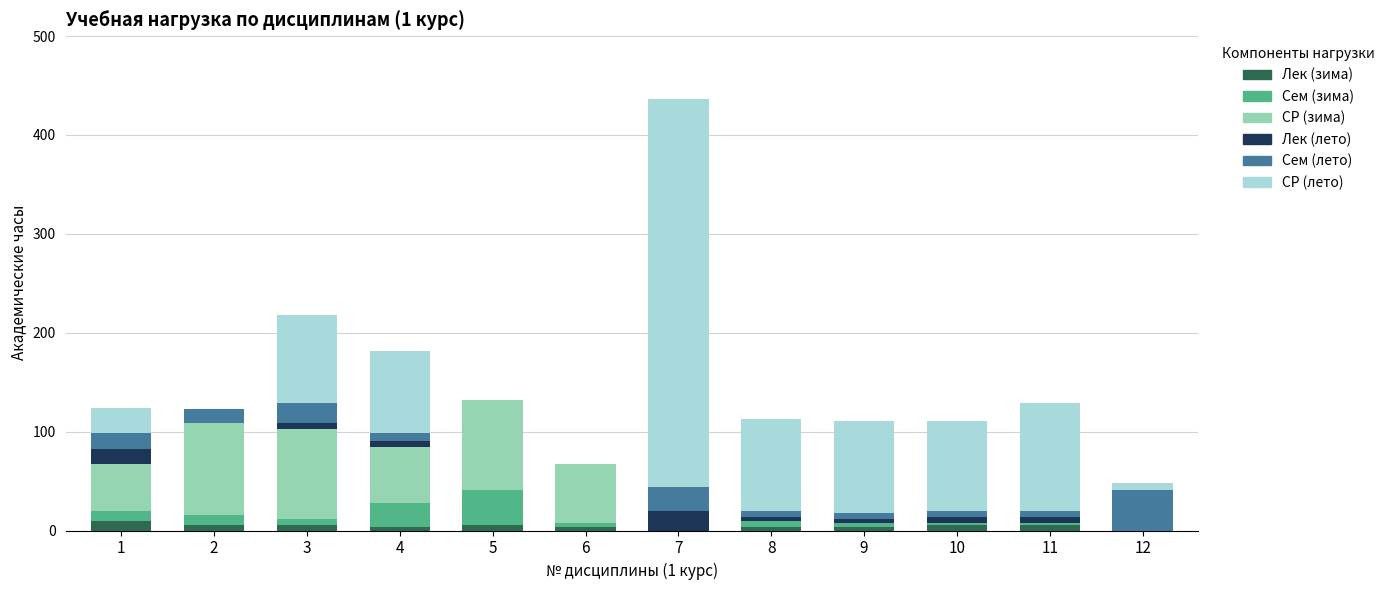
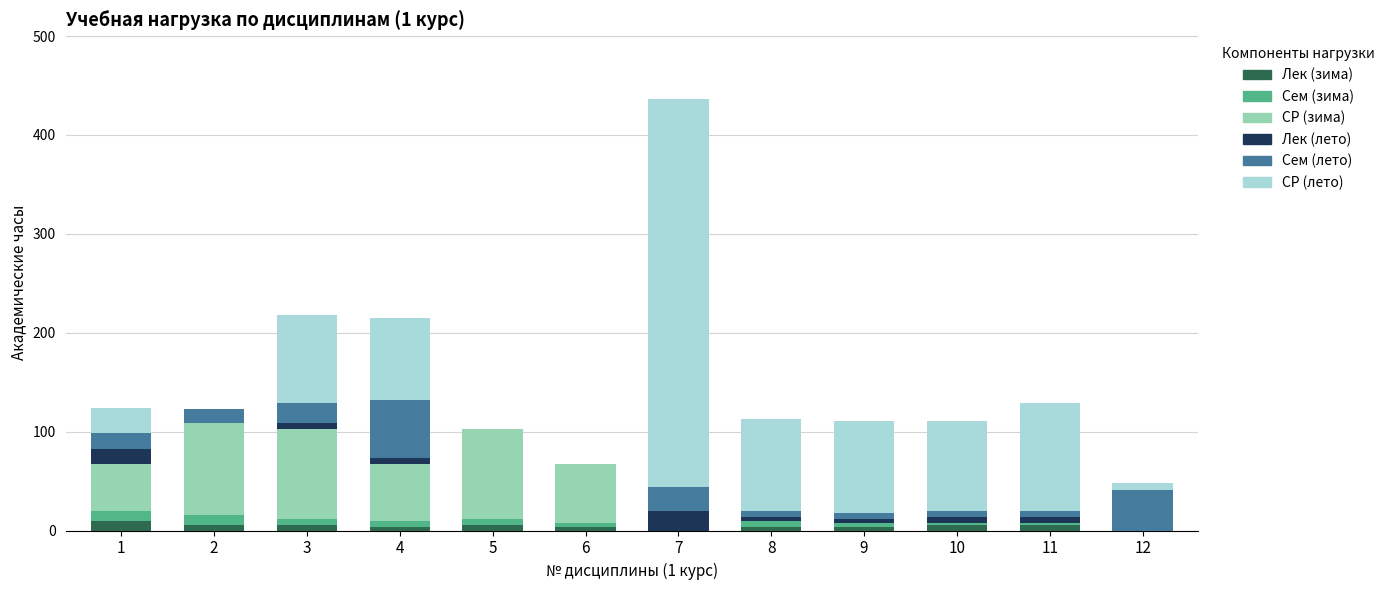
Сем (зима), 4: 20 -> 10
Сем (лето), 4: 10 -> 60
Сем (зима), 5: 40 -> 10
